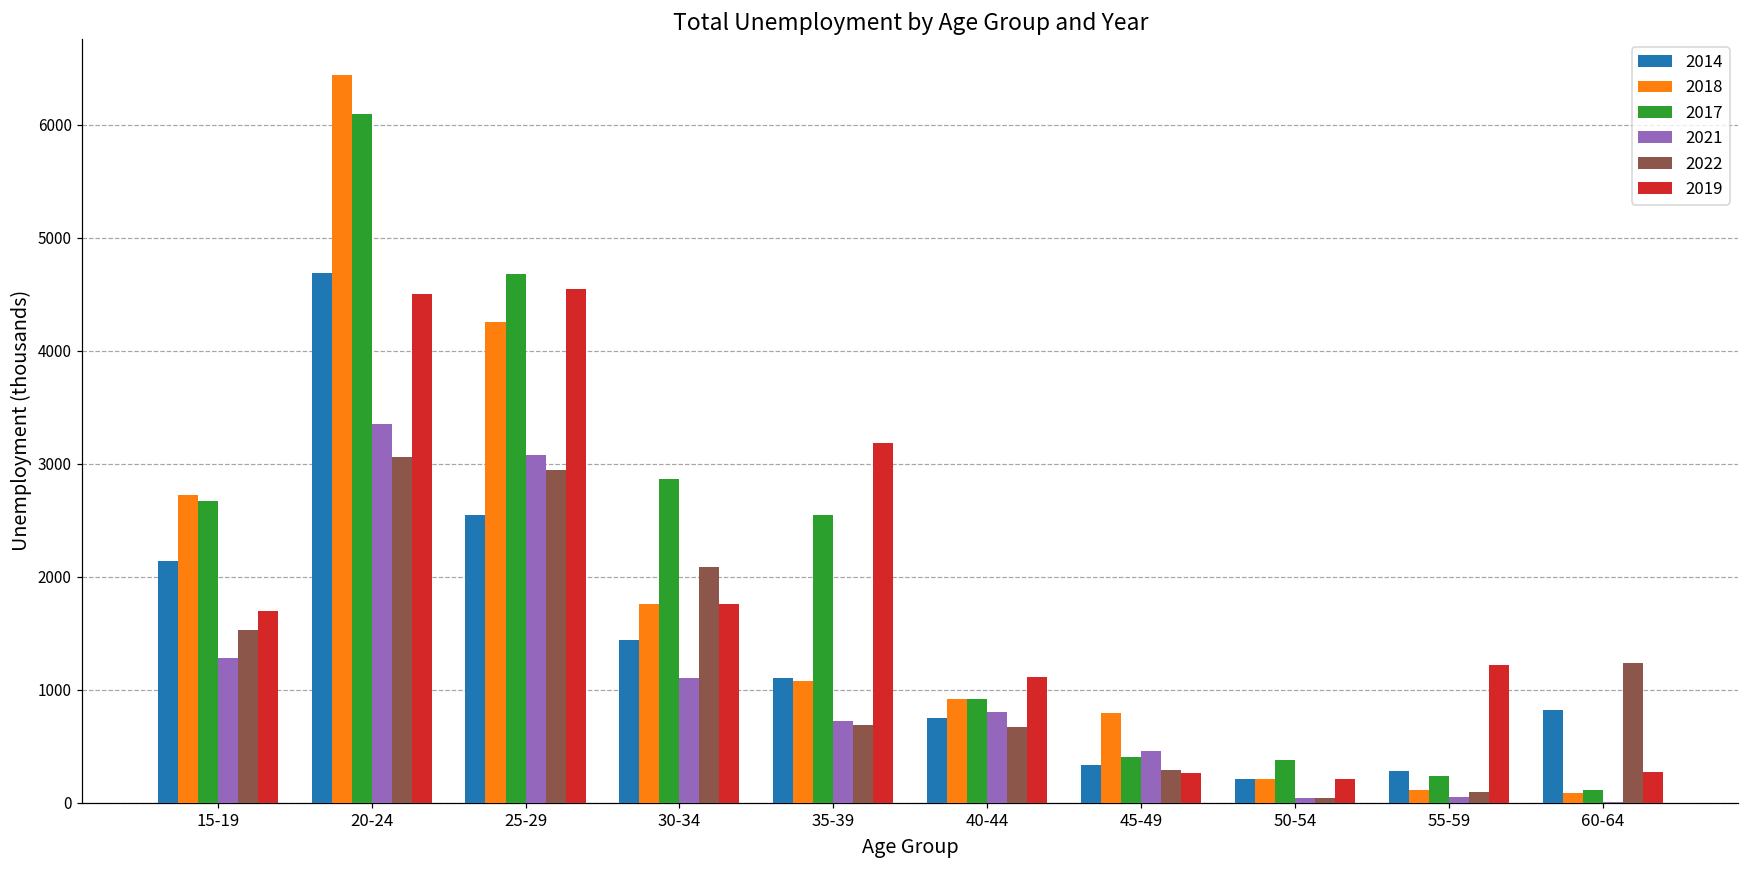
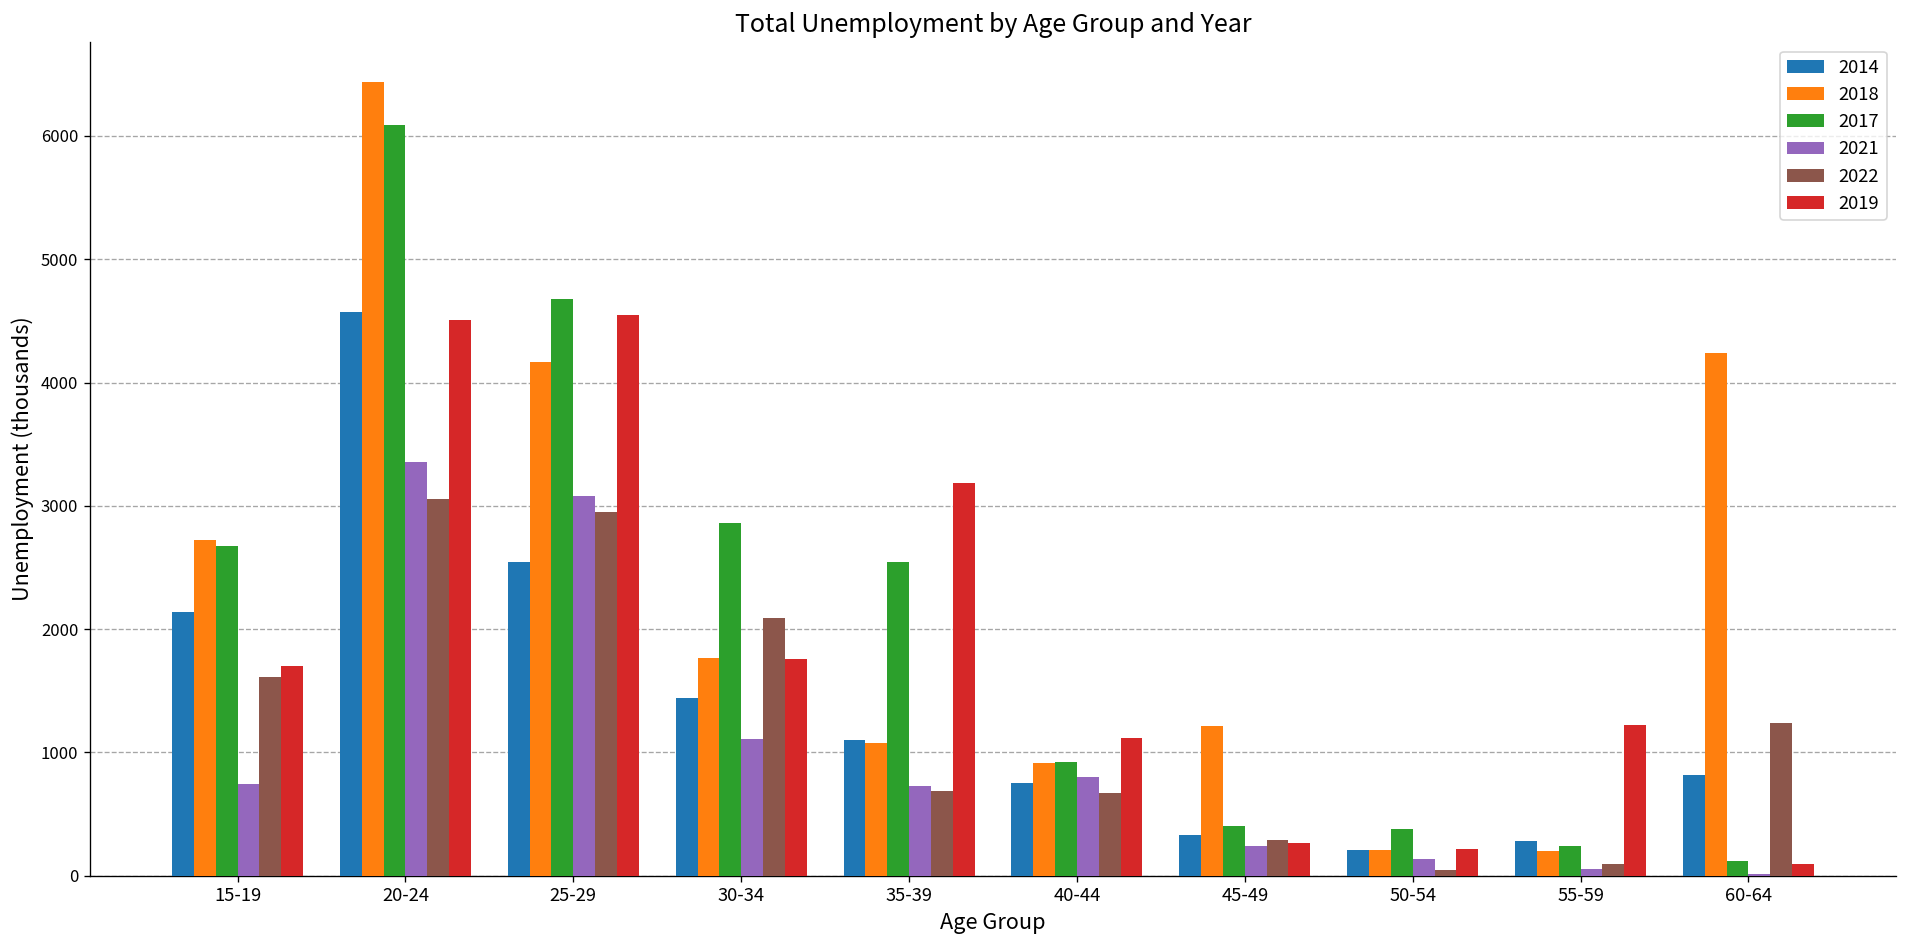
2021, 15-19: 1280 -> 740
2022, 15-19: 1530 -> 1610
2014, 20-24: 4690 -> 4570
2018, 25-29: 4250 -> 4160
2018, 45-49: 800 -> 1210
2021, 45-49: 460 -> 240
2021, 50-54: 40 -> 130
2018, 55-59: 110 -> 200
2018, 60-64: 80 -> 4240
2019, 60-64: 270 -> 90
